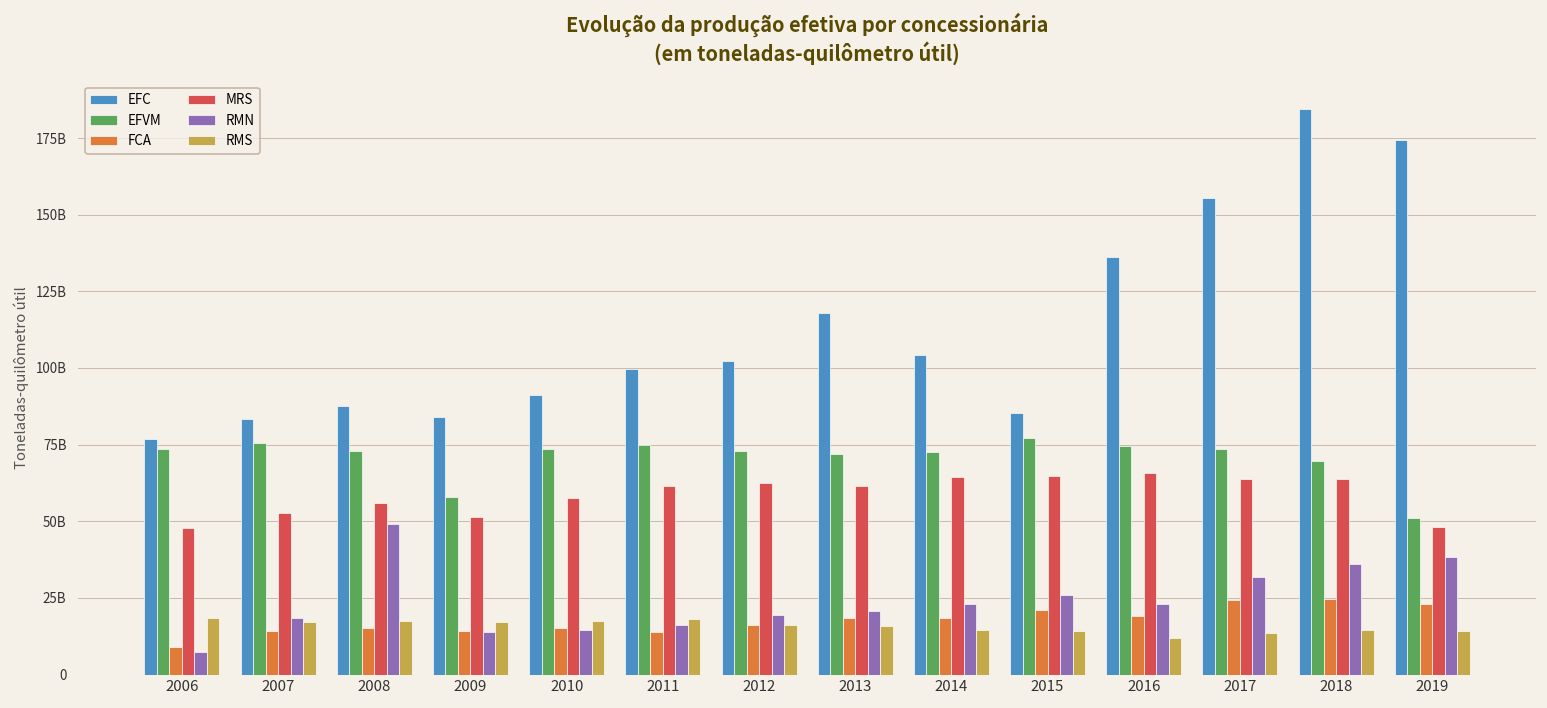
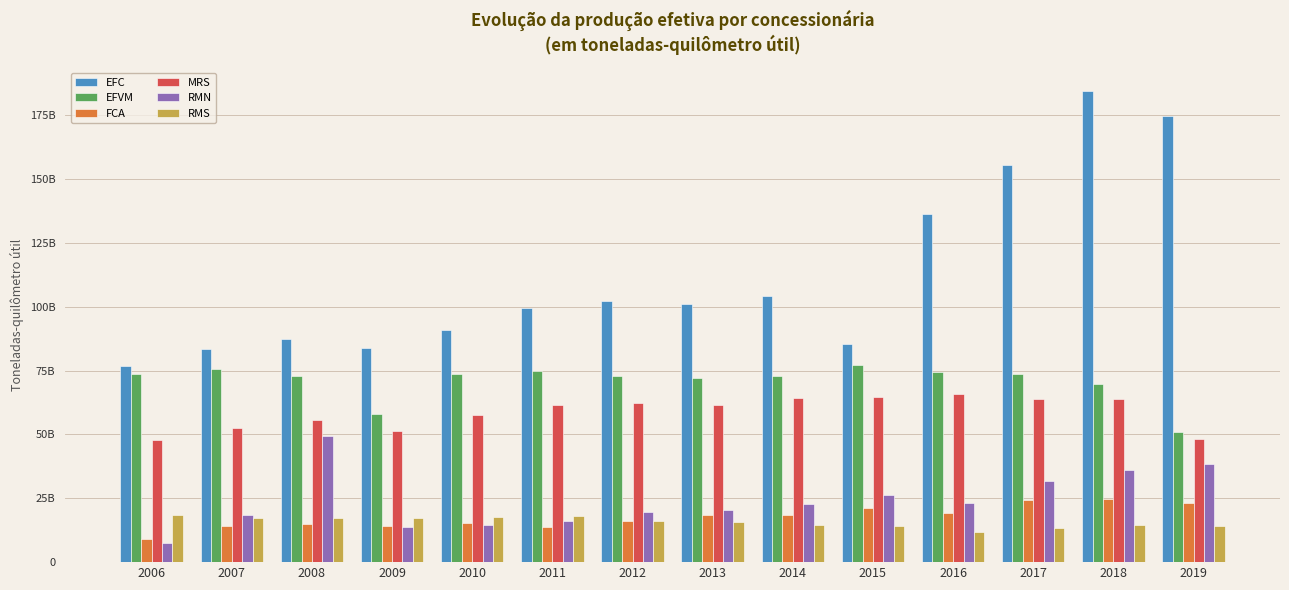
EFC, 2013: 118000000000 -> 101000000000
